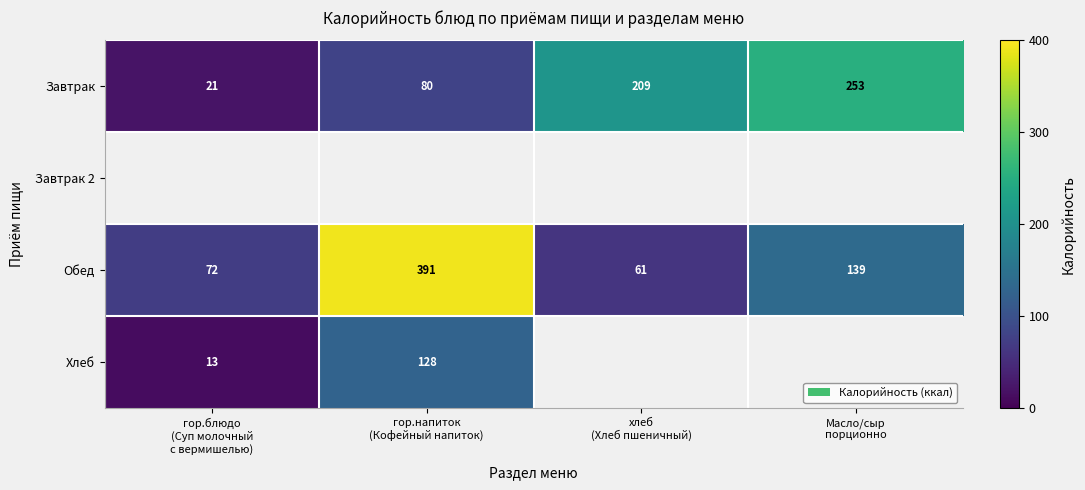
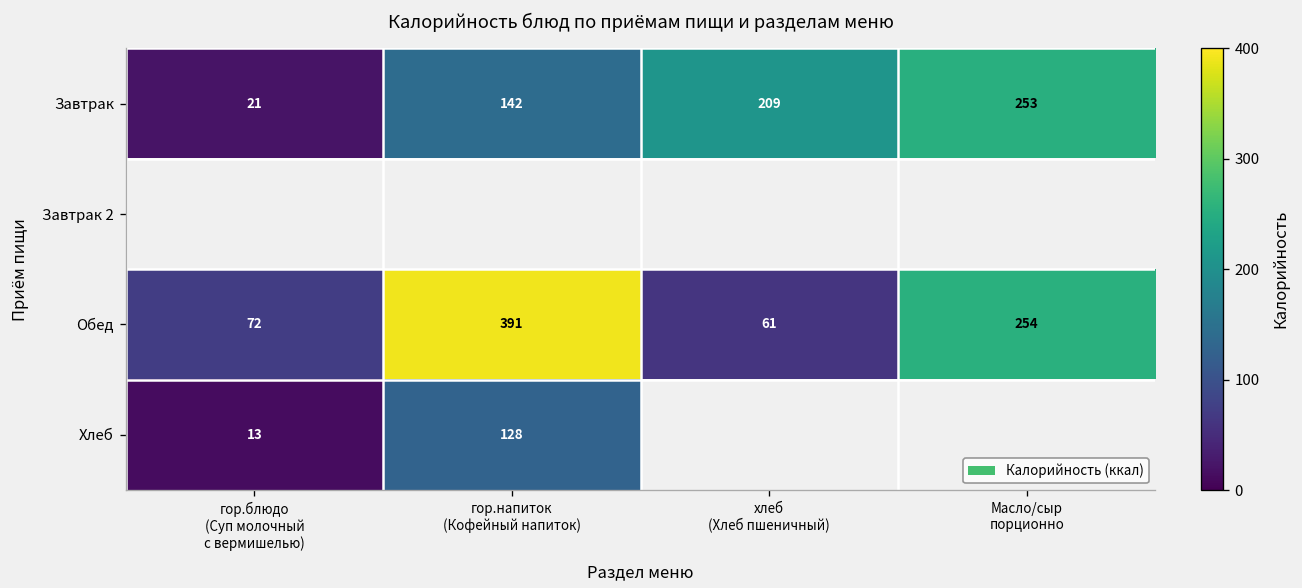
Завтрак, гор.напиток (Кофейный напиток): 80 -> 142
Обед, Масло/сыр порционно: 139 -> 254
